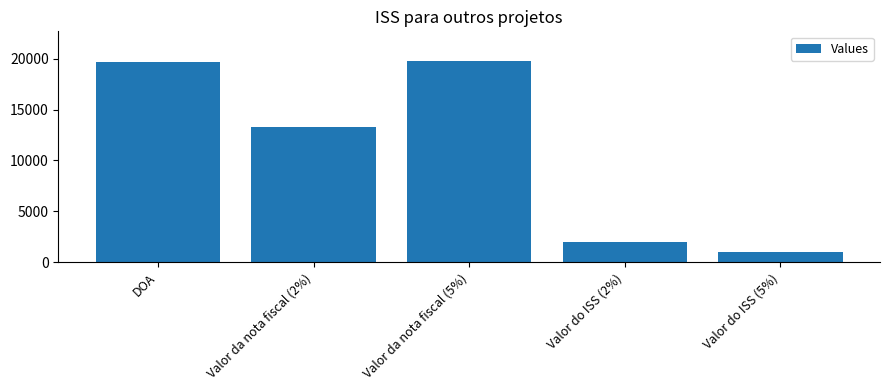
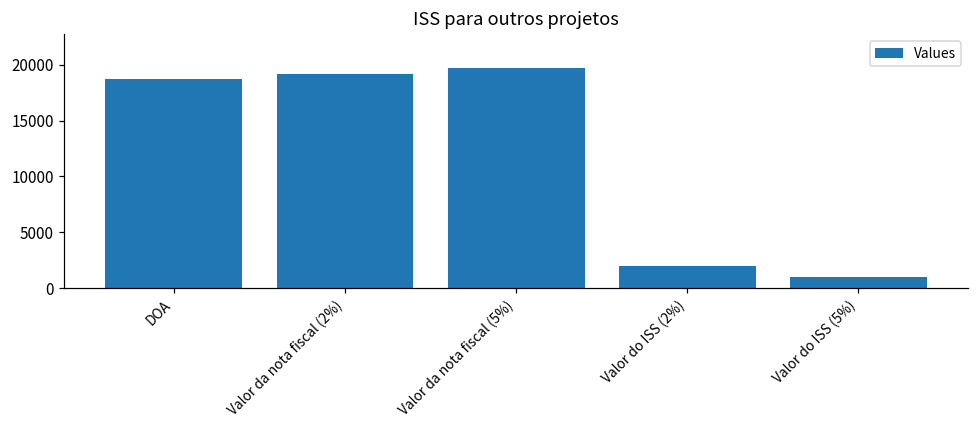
DOA: 19600 -> 18800
Valor da nota fiscal (2%): 13300 -> 19100
